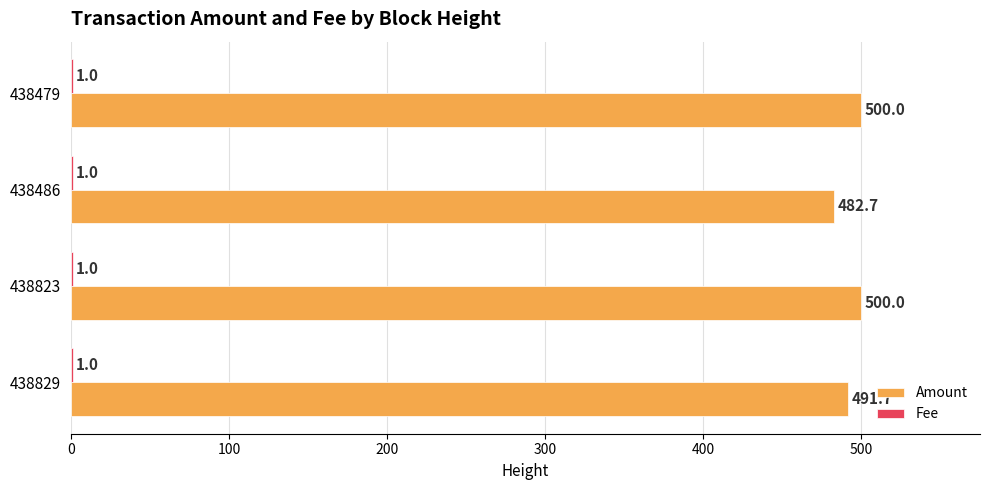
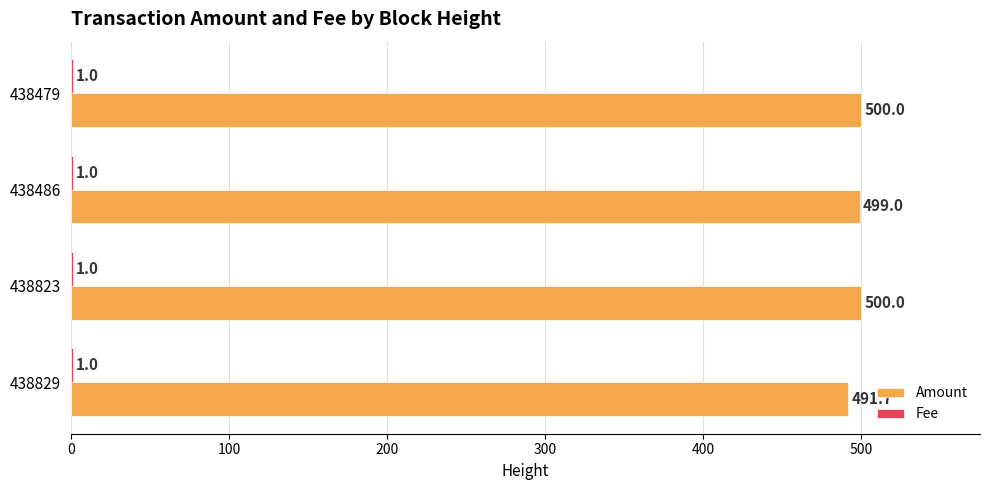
Amount, 438486: 482.7 -> 499.0
